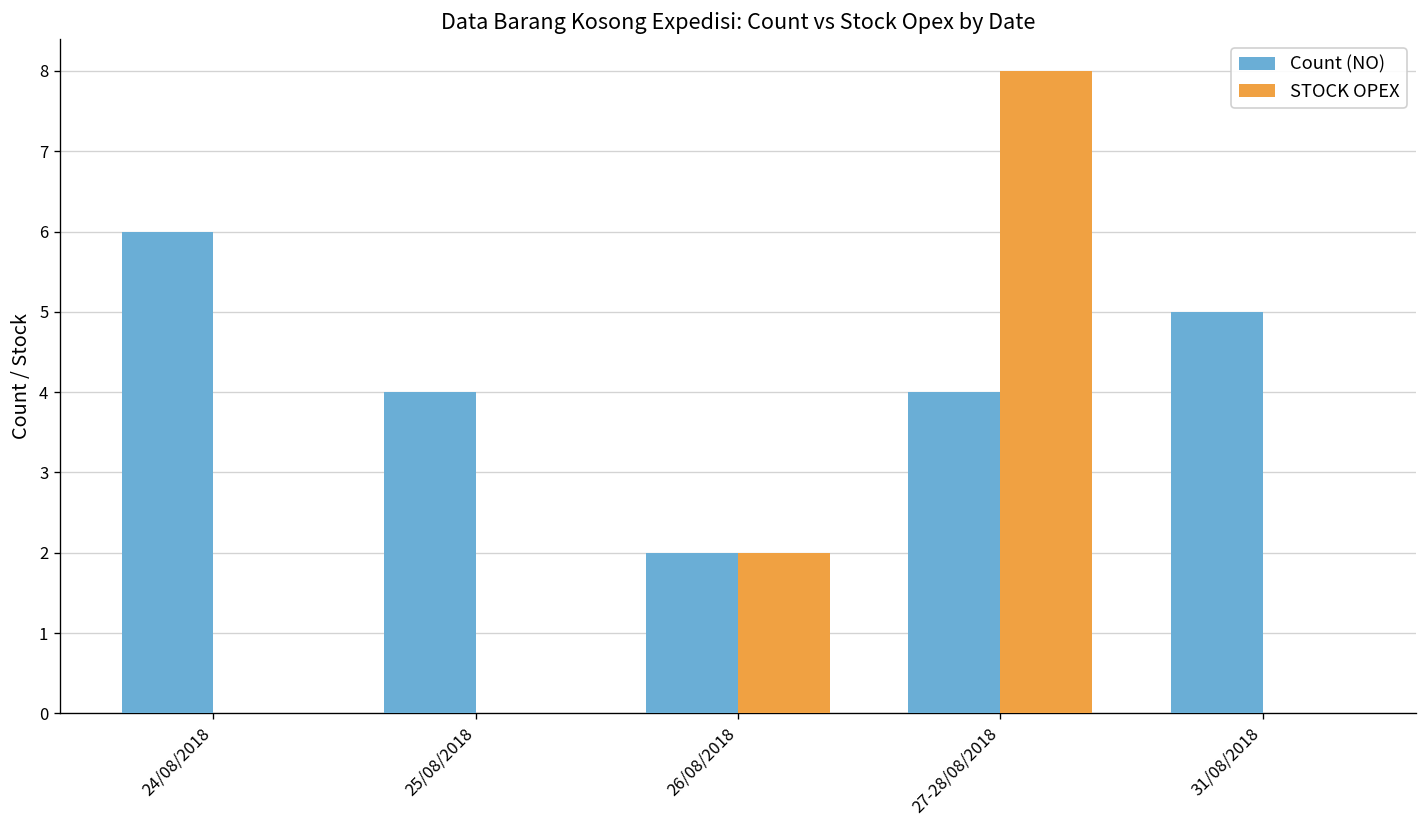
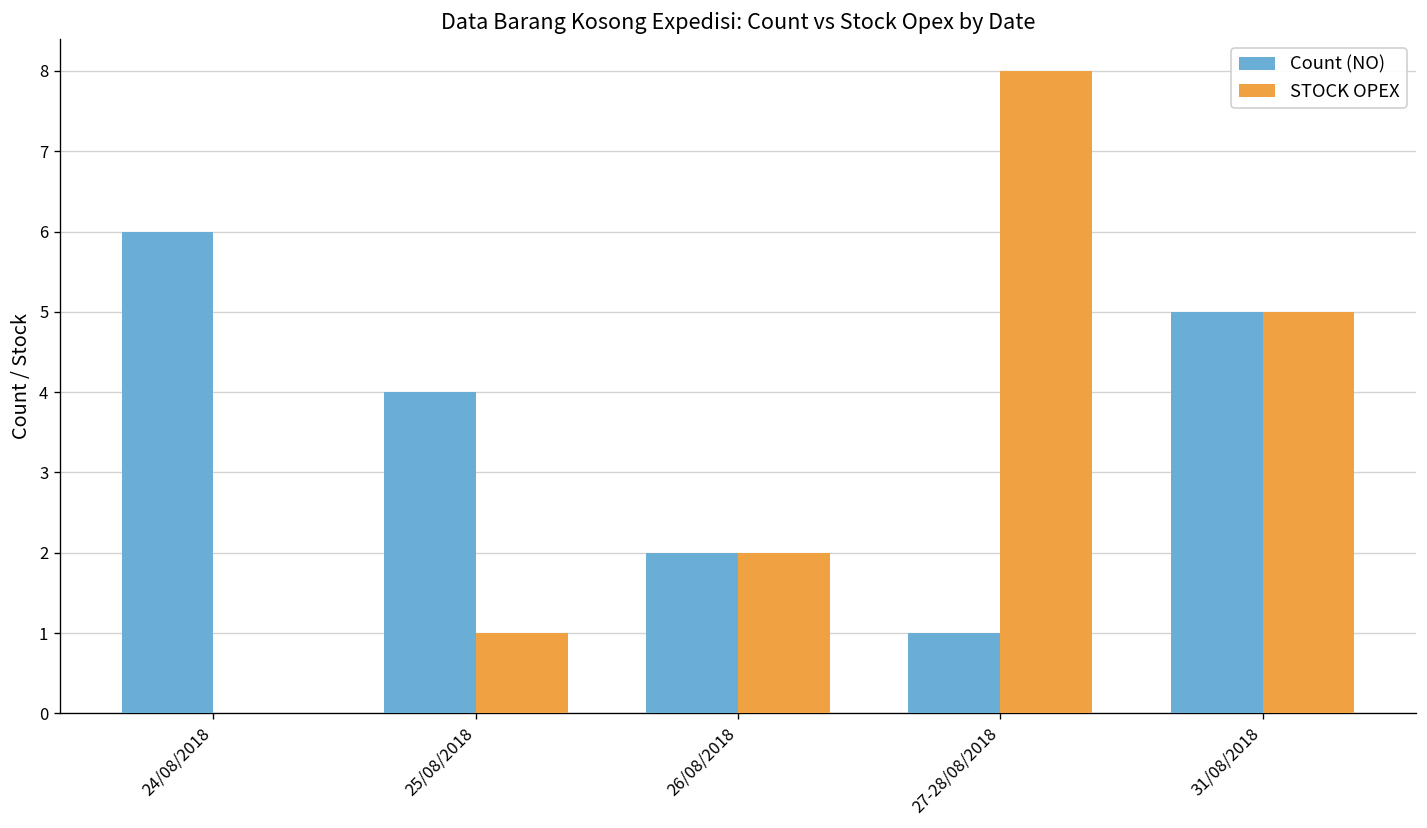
STOCK OPEX, 25/08/2018: 0 -> 1
Count (NO), 27-28/08/2018: 4 -> 1
STOCK OPEX, 31/08/2018: 0 -> 5
